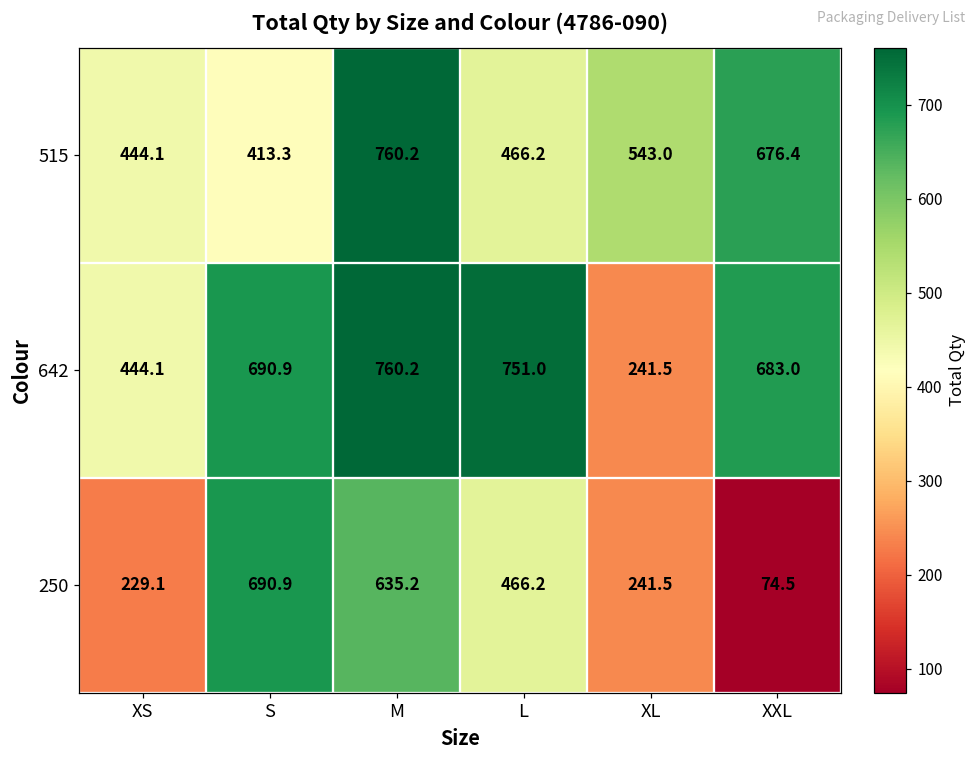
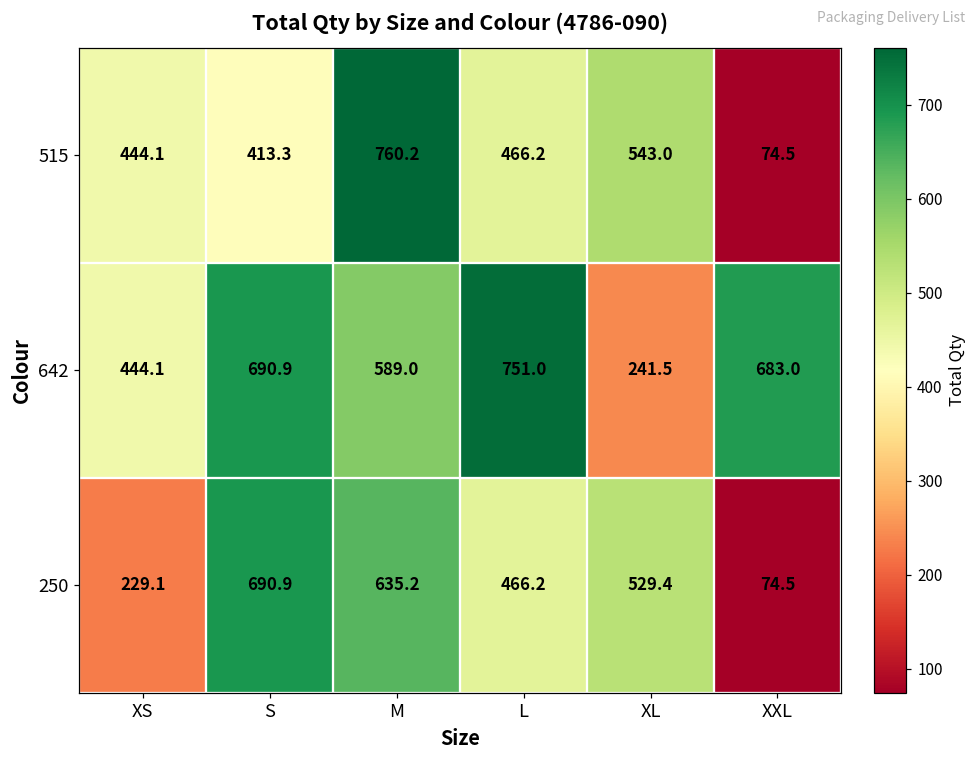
515, XXL: 676.4 -> 74.5
642, M: 760.2 -> 589.0
250, XL: 241.5 -> 529.4
